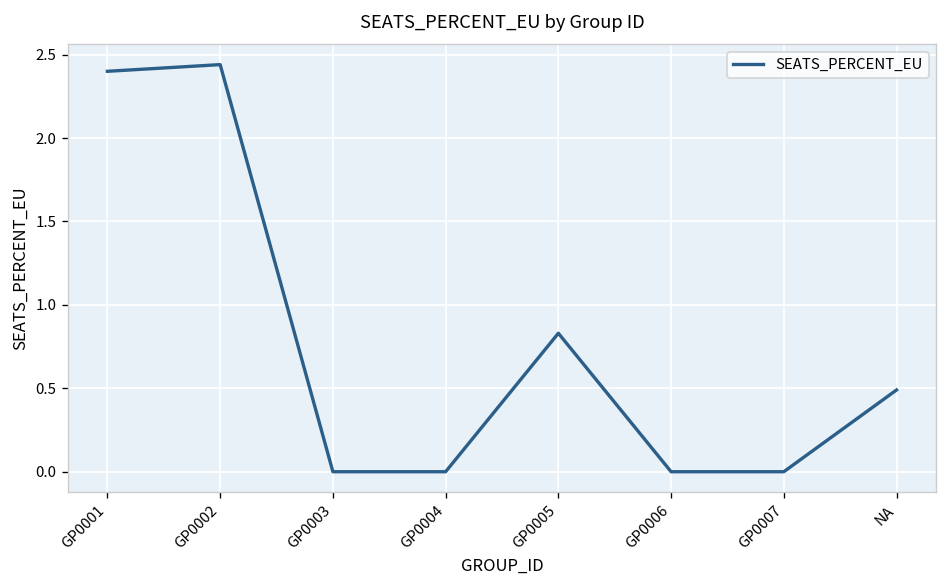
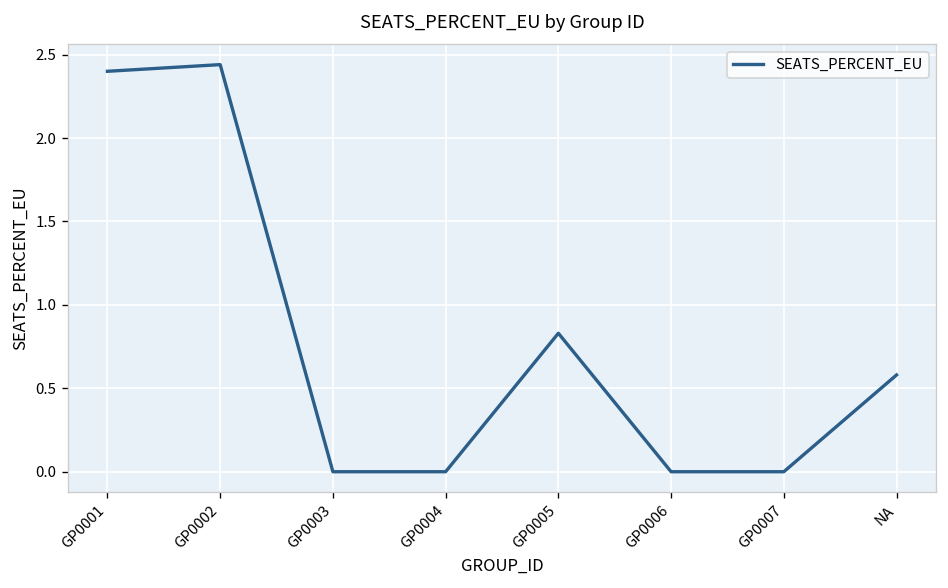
NA: 0.49 -> 0.58
